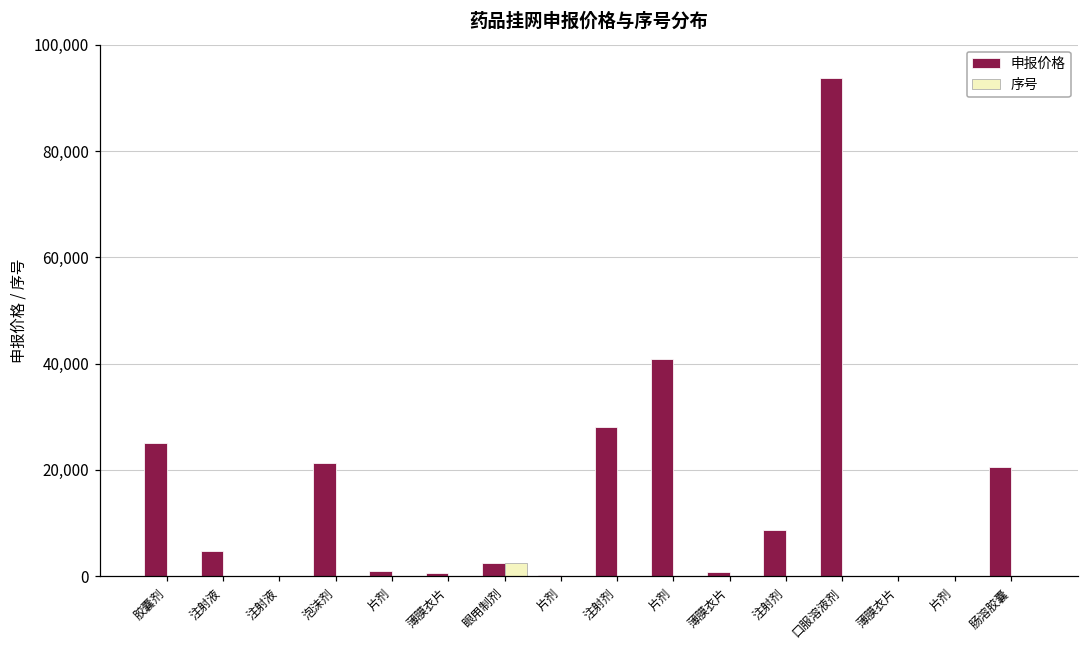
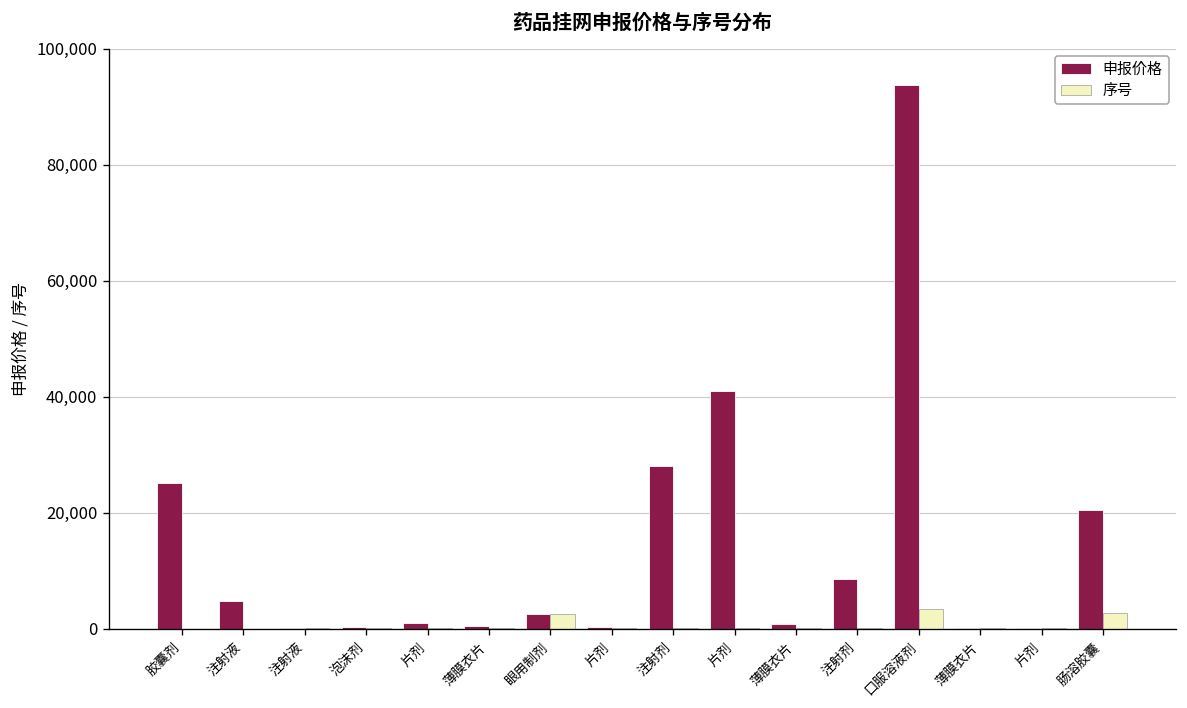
申报价格, 泡沫剂: 21,000 -> 0
序号, 口服溶液剂: 0 -> 3,000
序号, 肠溶胶囊: 0 -> 3,000
